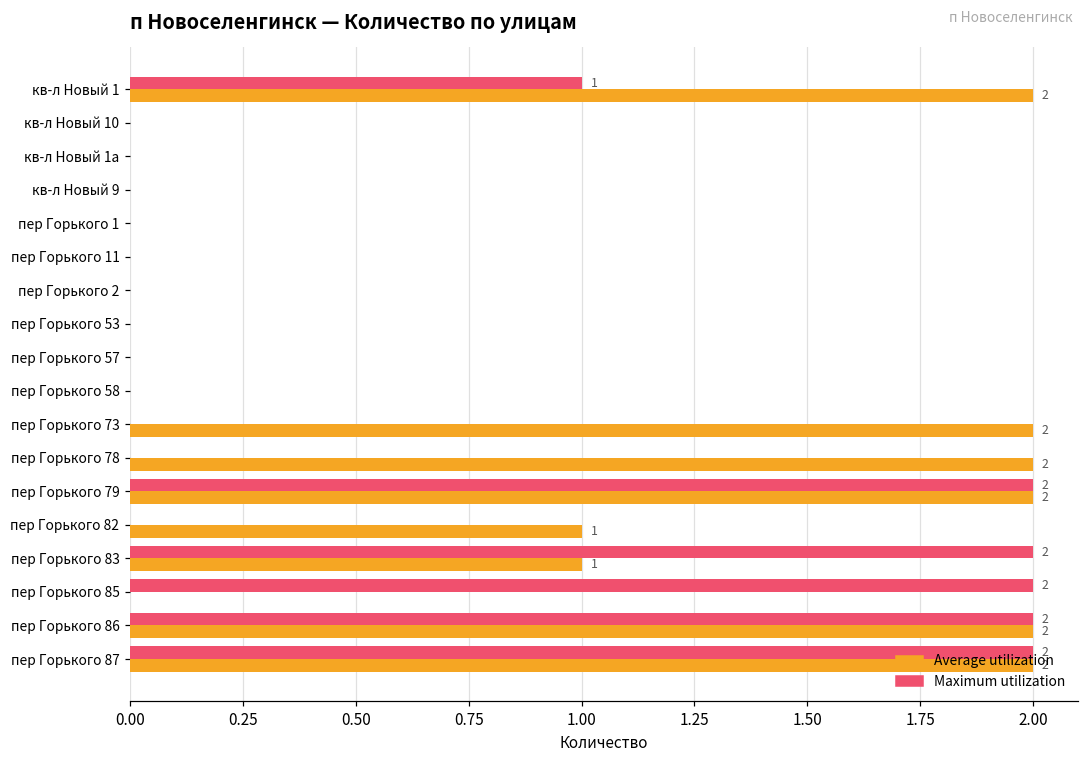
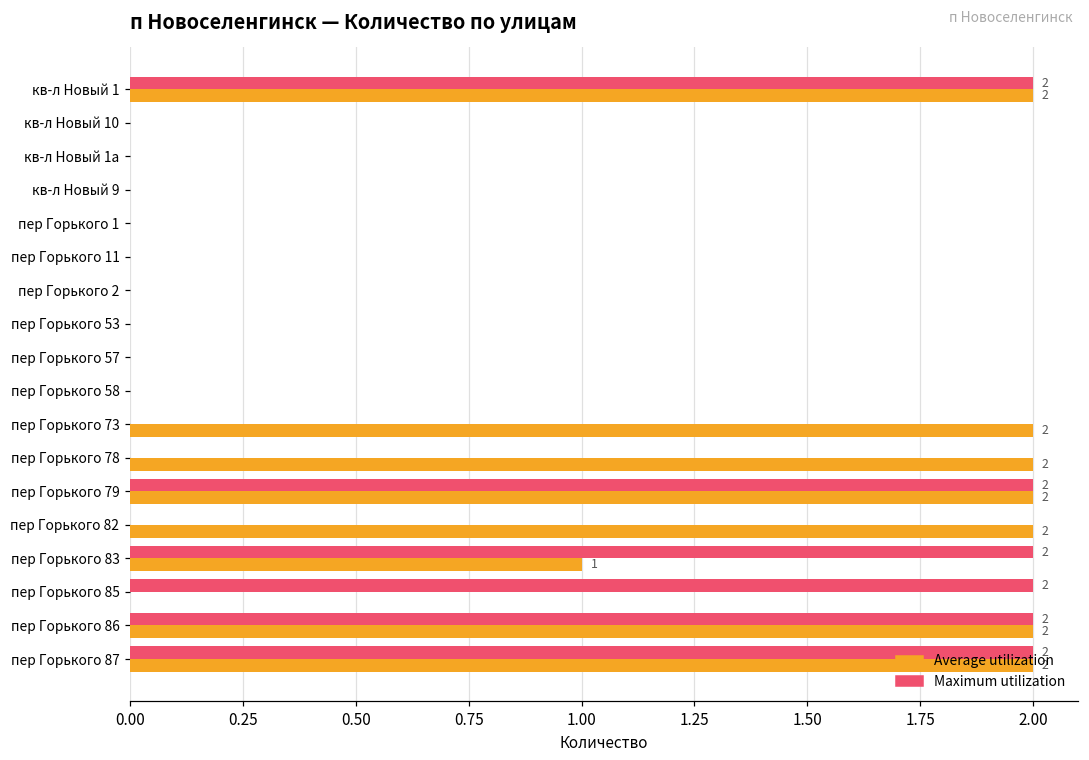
Maximum utilization, кв-л Новый 1: 1 -> 2
Average utilization, пер Горького 82: 1 -> 2
